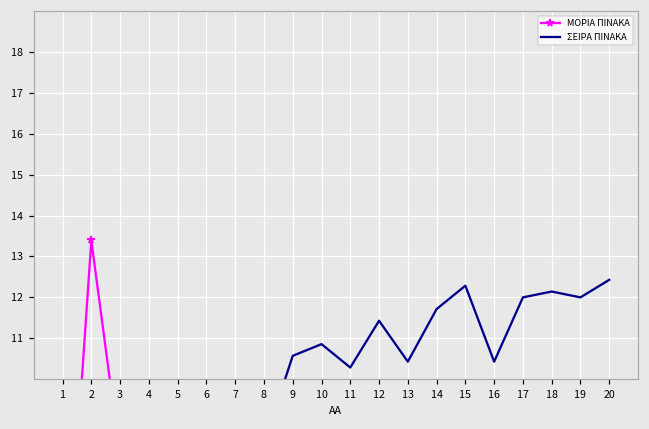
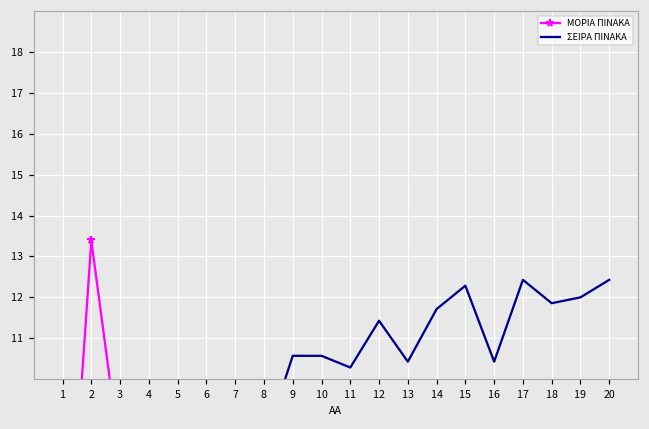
ΣΕΙΡΑ ΠΙΝΑΚΑ, 10: 10.9 -> 10.6
ΣΕΙΡΑ ΠΙΝΑΚΑ, 17: 12.0 -> 12.4
ΣΕΙΡΑ ΠΙΝΑΚΑ, 18: 12.1 -> 11.9
